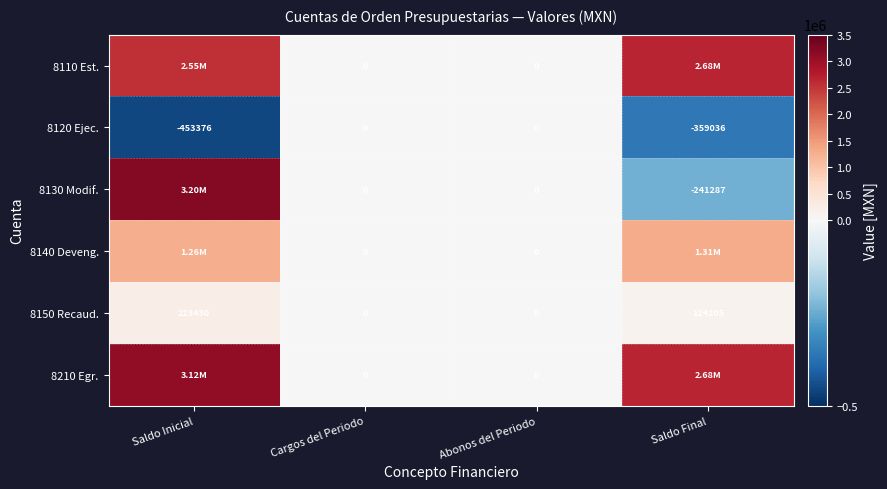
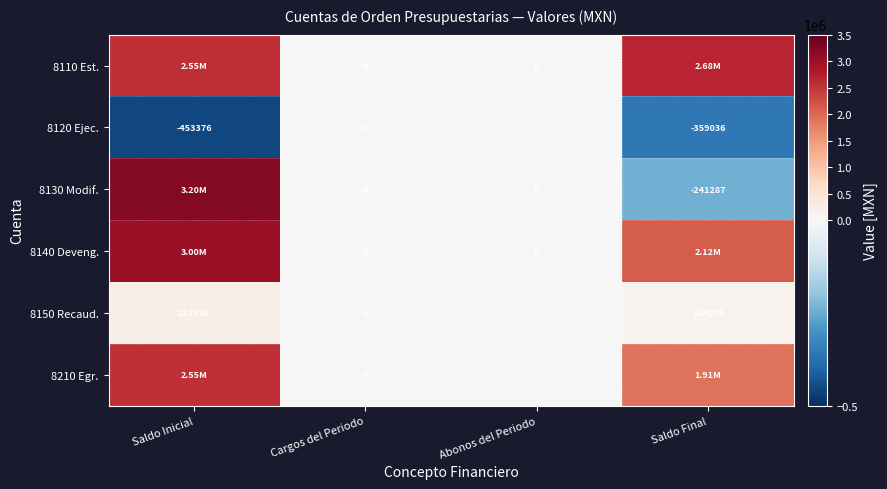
8140 Deveng., Saldo Inicial: 1.26M -> 3.00M
8140 Deveng., Saldo Final: 1.31M -> 2.12M
8210 Egr., Saldo Inicial: 3.12M -> 2.55M
8210 Egr., Saldo Final: 2.68M -> 1.91M
